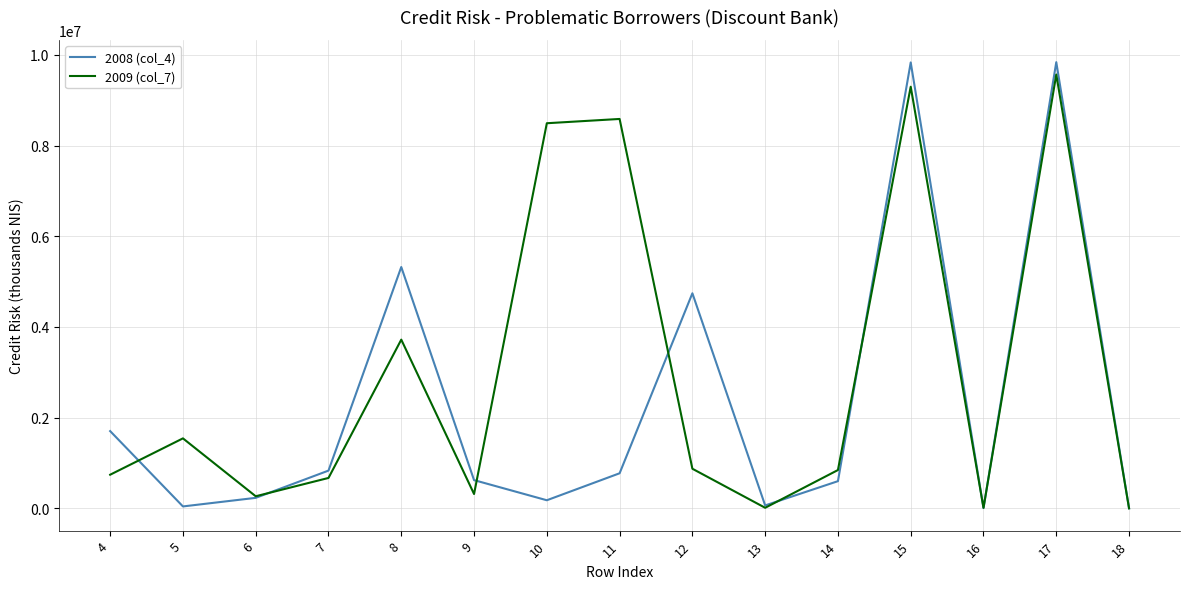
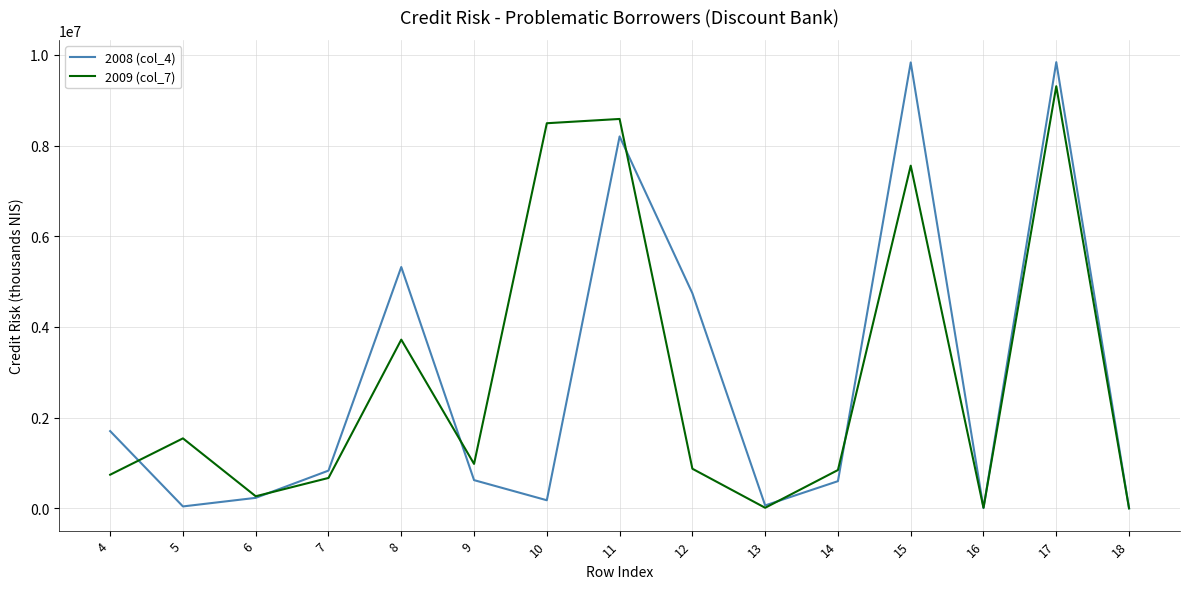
2009 (col_7), 9: 300000 -> 1000000
2008 (col_4), 11: 800000 -> 8200000
2009 (col_7), 15: 9300000 -> 7600000
2009 (col_7), 17: 9600000 -> 9300000
